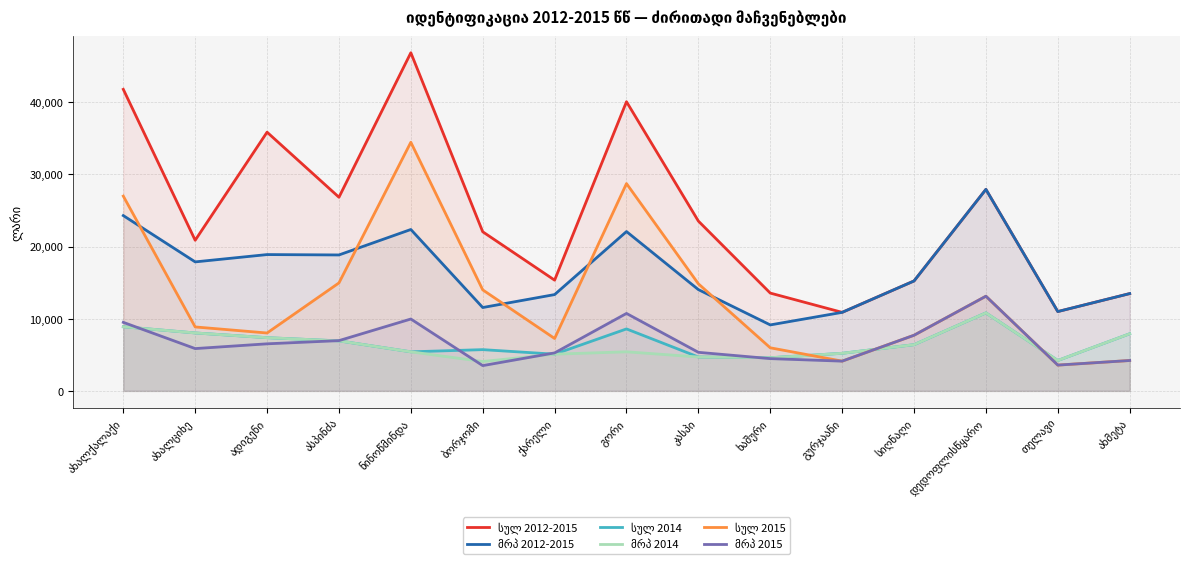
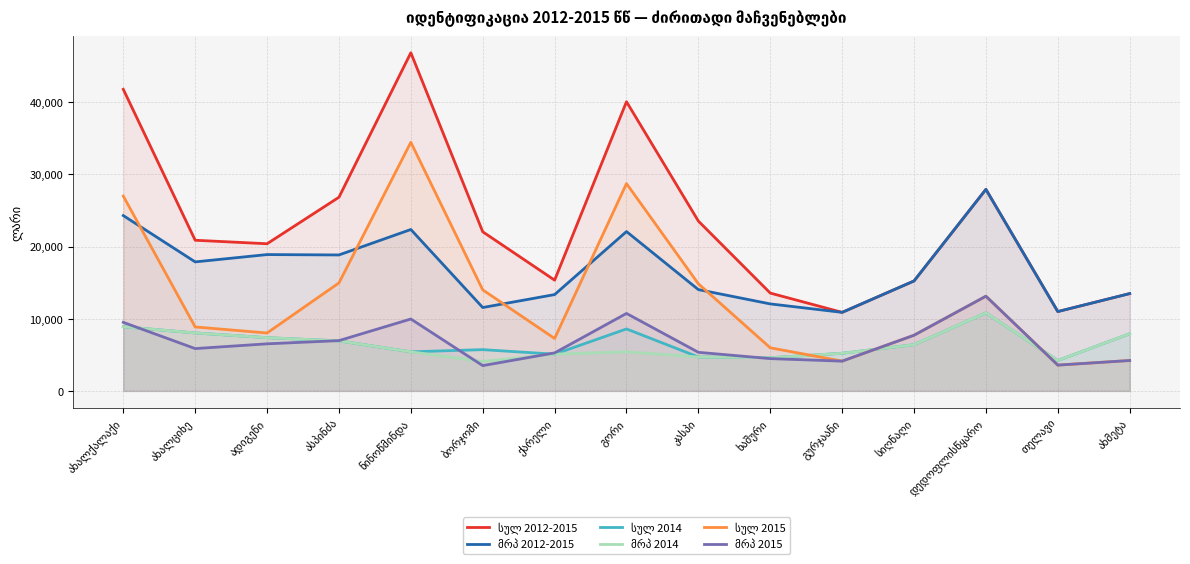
სულ 2012-2015, ადიგენი: 36,000 -> 20,000
მრპ 2012-2015, ხაშური: 9,000 -> 12,000
